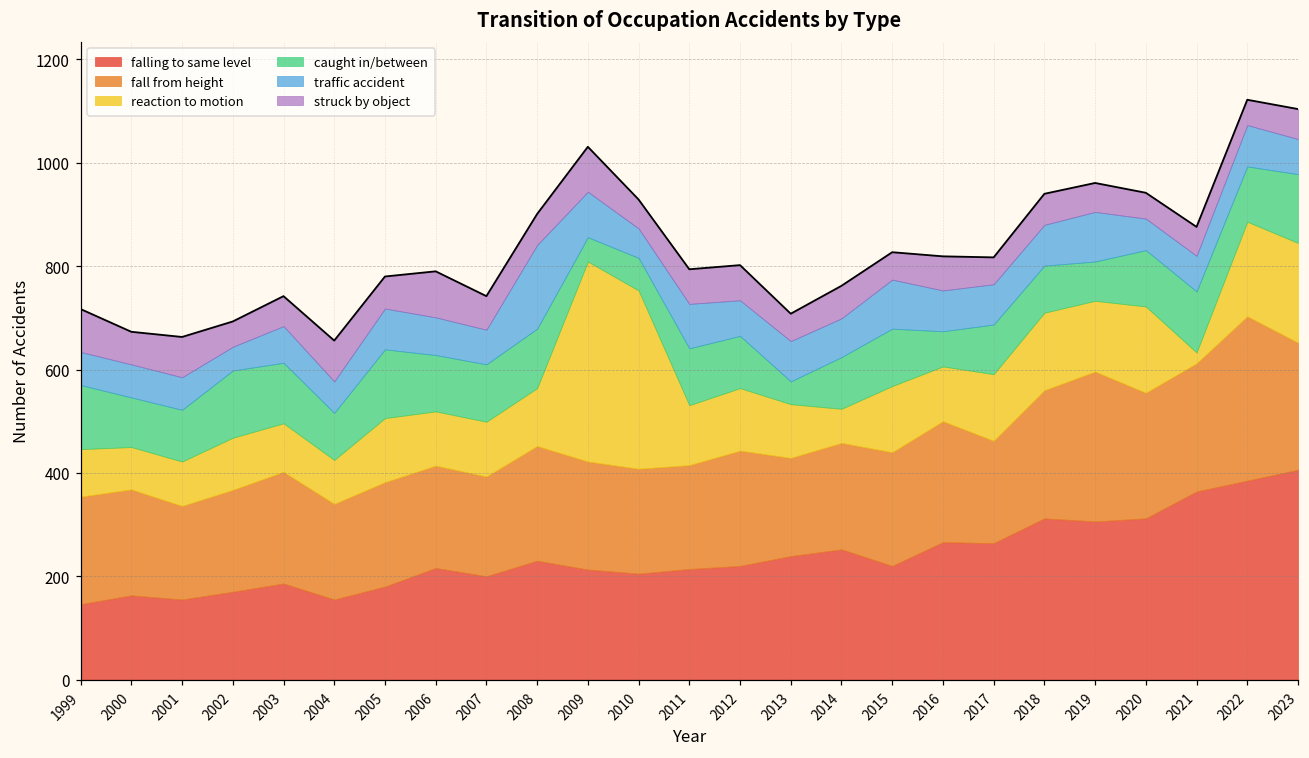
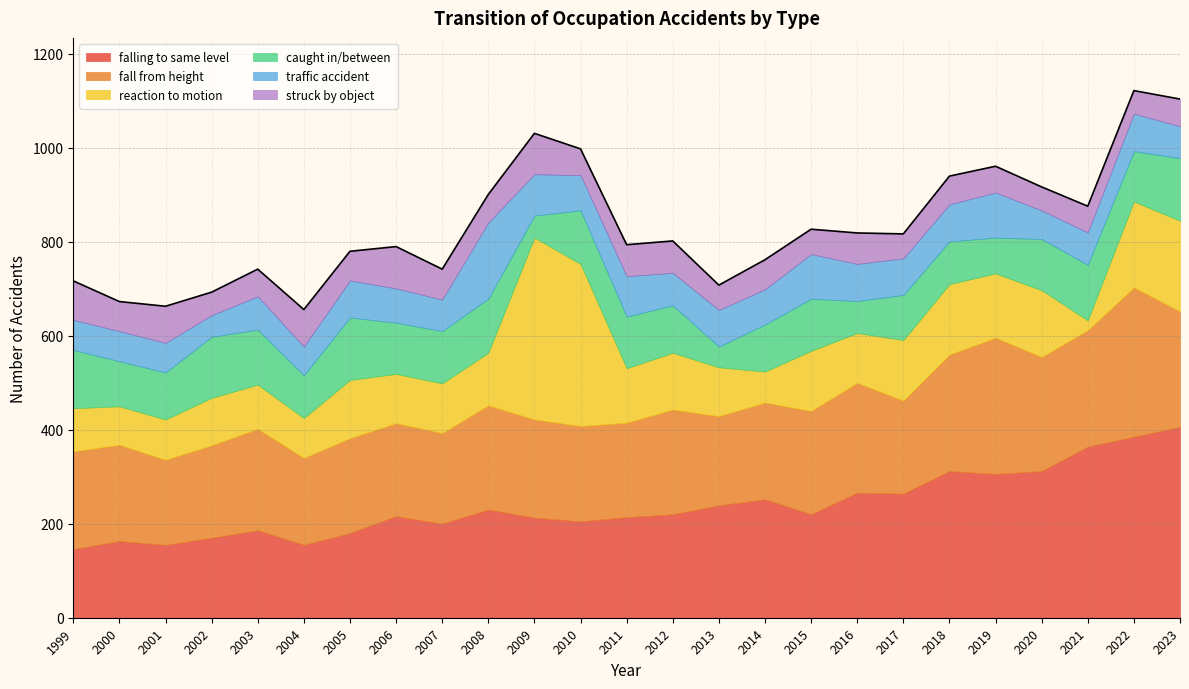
caught in/between, 2010: 60 -> 110
traffic accident, 2010: 60 -> 80
reaction to motion, 2020: 170 -> 140
